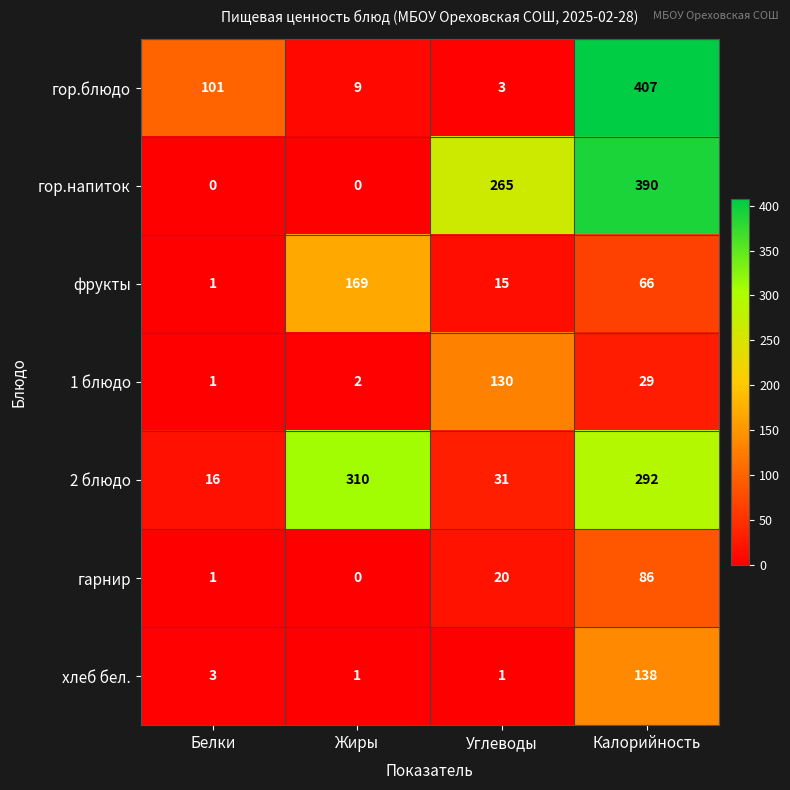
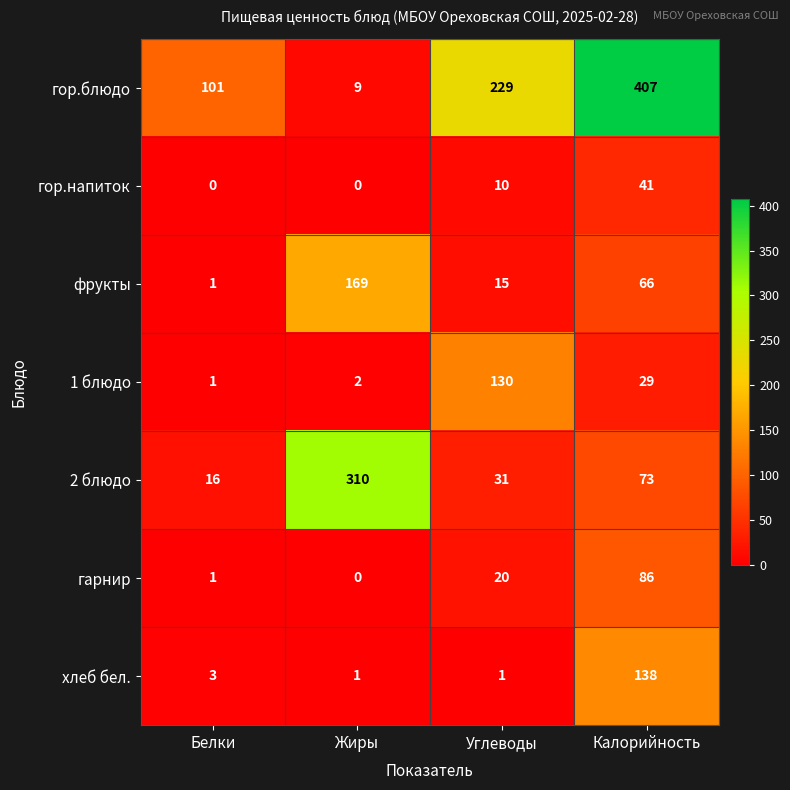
гор.блюдо, Углеводы: 3 -> 229
гор.напиток, Углеводы: 265 -> 10
гор.напиток, Калорийность: 390 -> 41
2 блюдо, Калорийность: 292 -> 73
